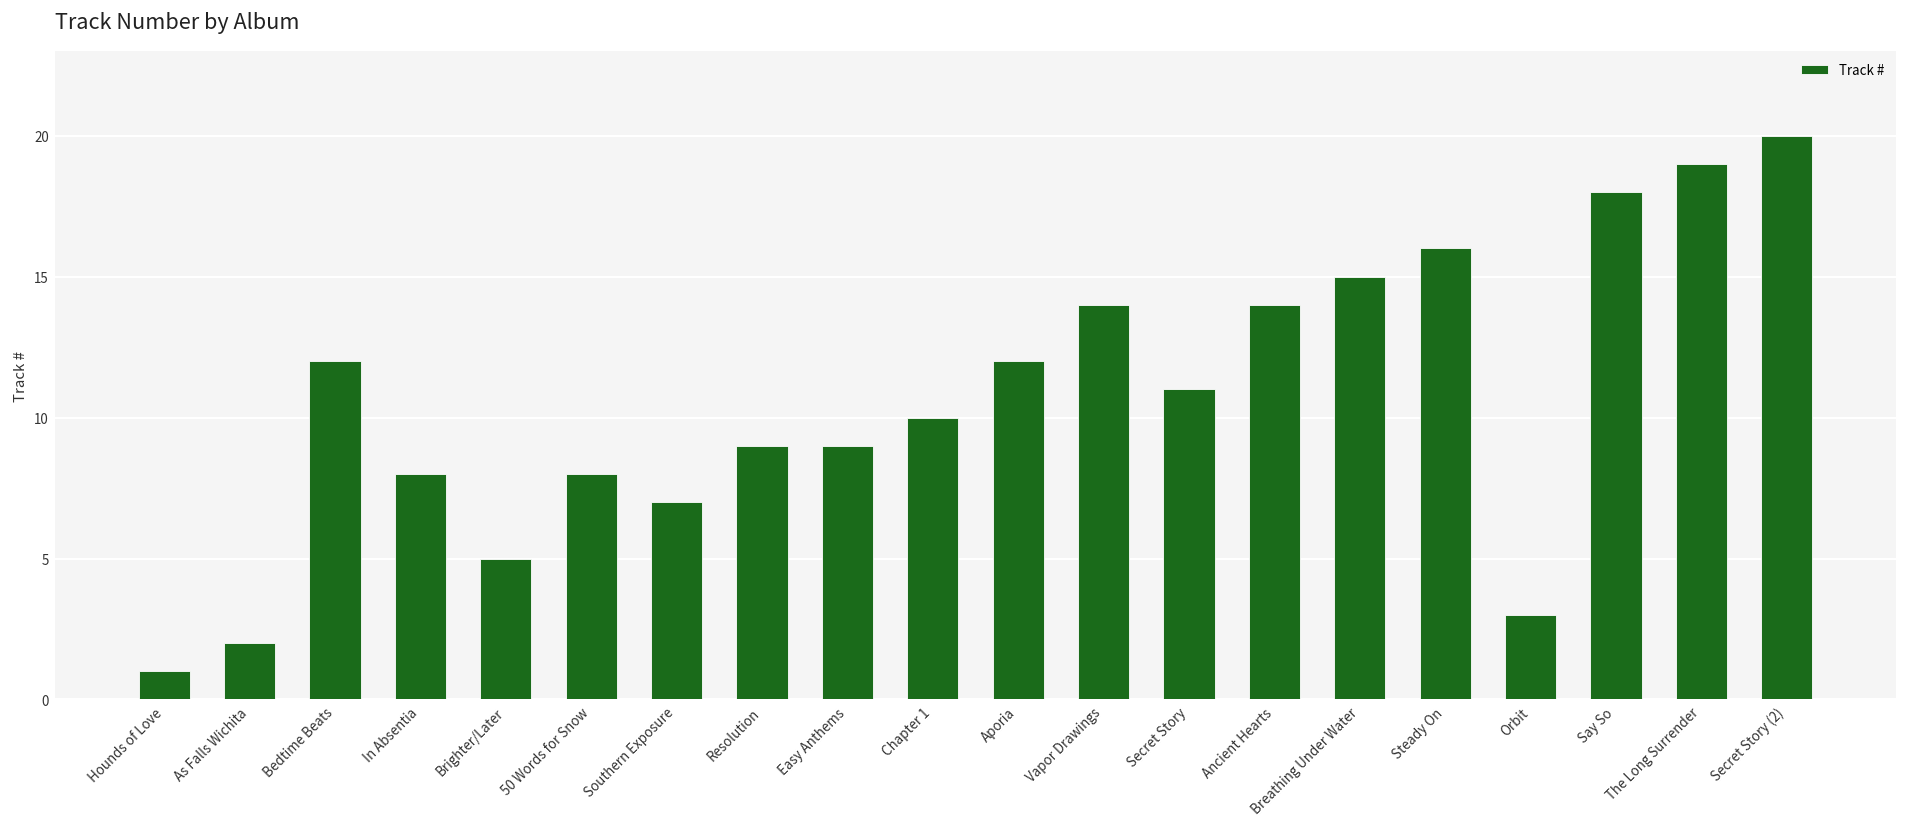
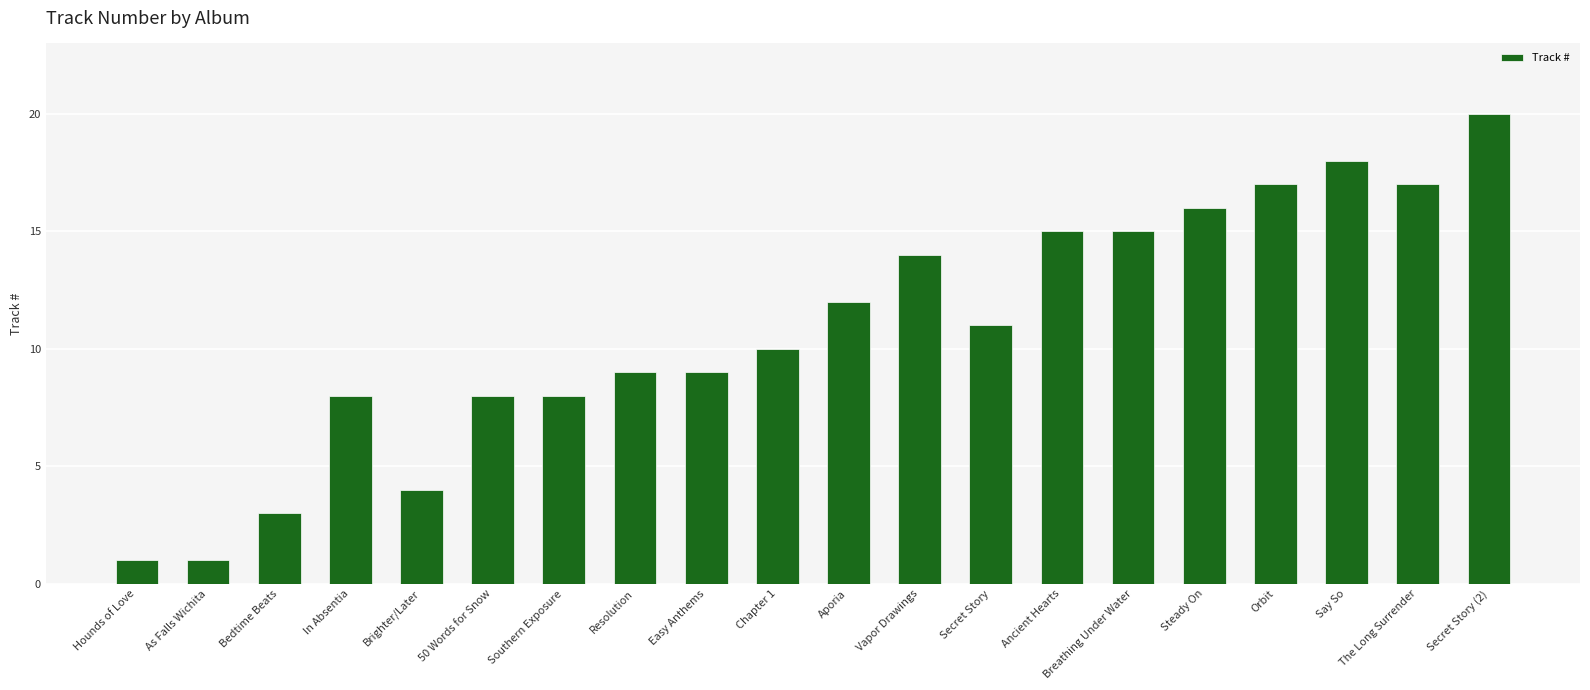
As Falls Wichita: 2 -> 1
Bedtime Beats: 12 -> 3
Brighter/Later: 5 -> 4
Southern Exposure: 7 -> 8
Ancient Hearts: 14 -> 15
Orbit: 3 -> 17
The Long Surrender: 19 -> 17
